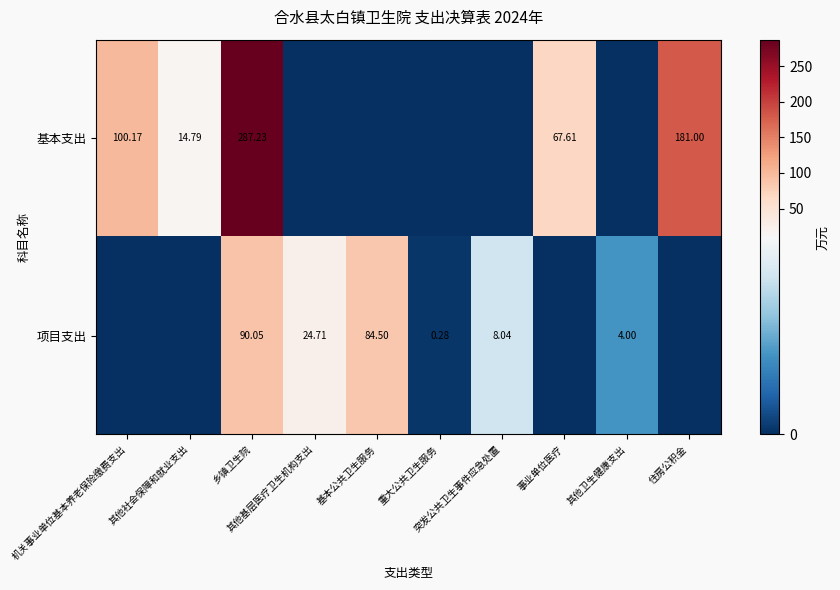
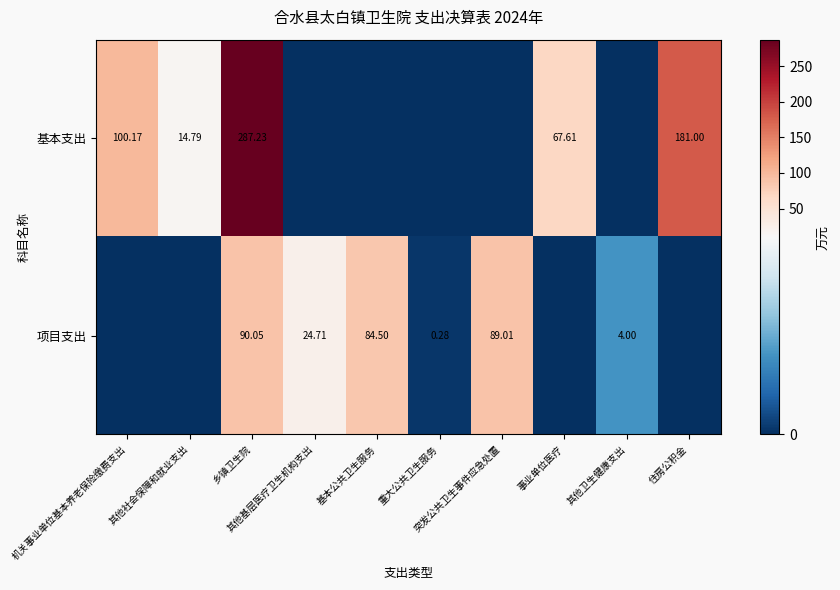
项目支出, 突发公共卫生事件应急处置: 8.04 -> 89.01
